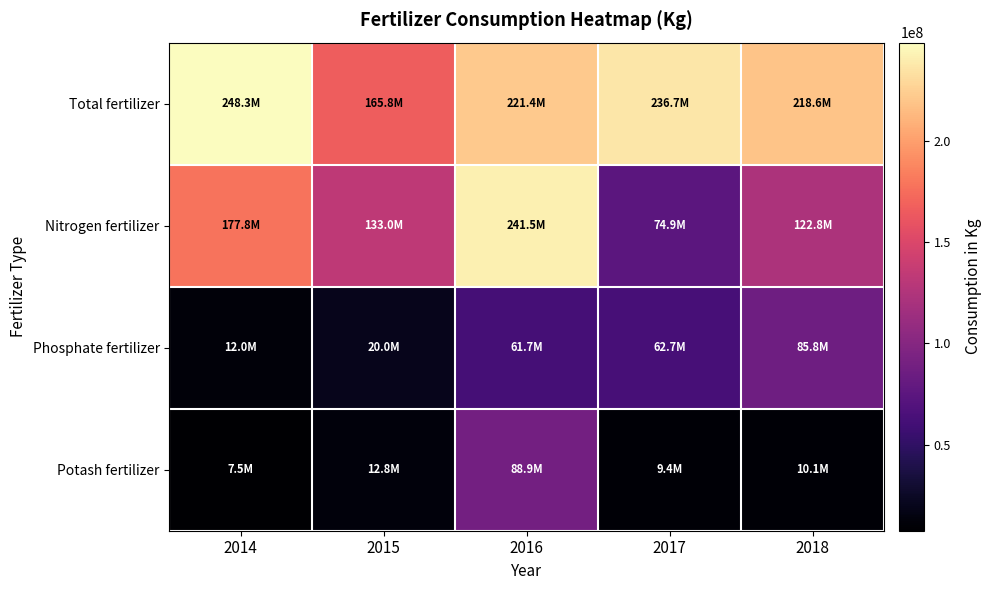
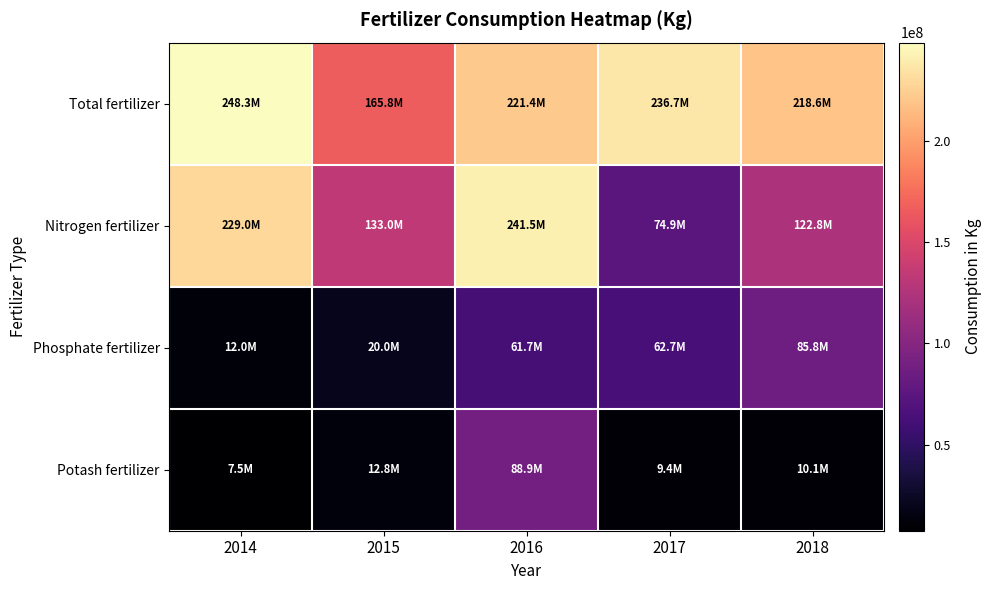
Nitrogen fertilizer, 2014: 177.8M -> 229.0M
